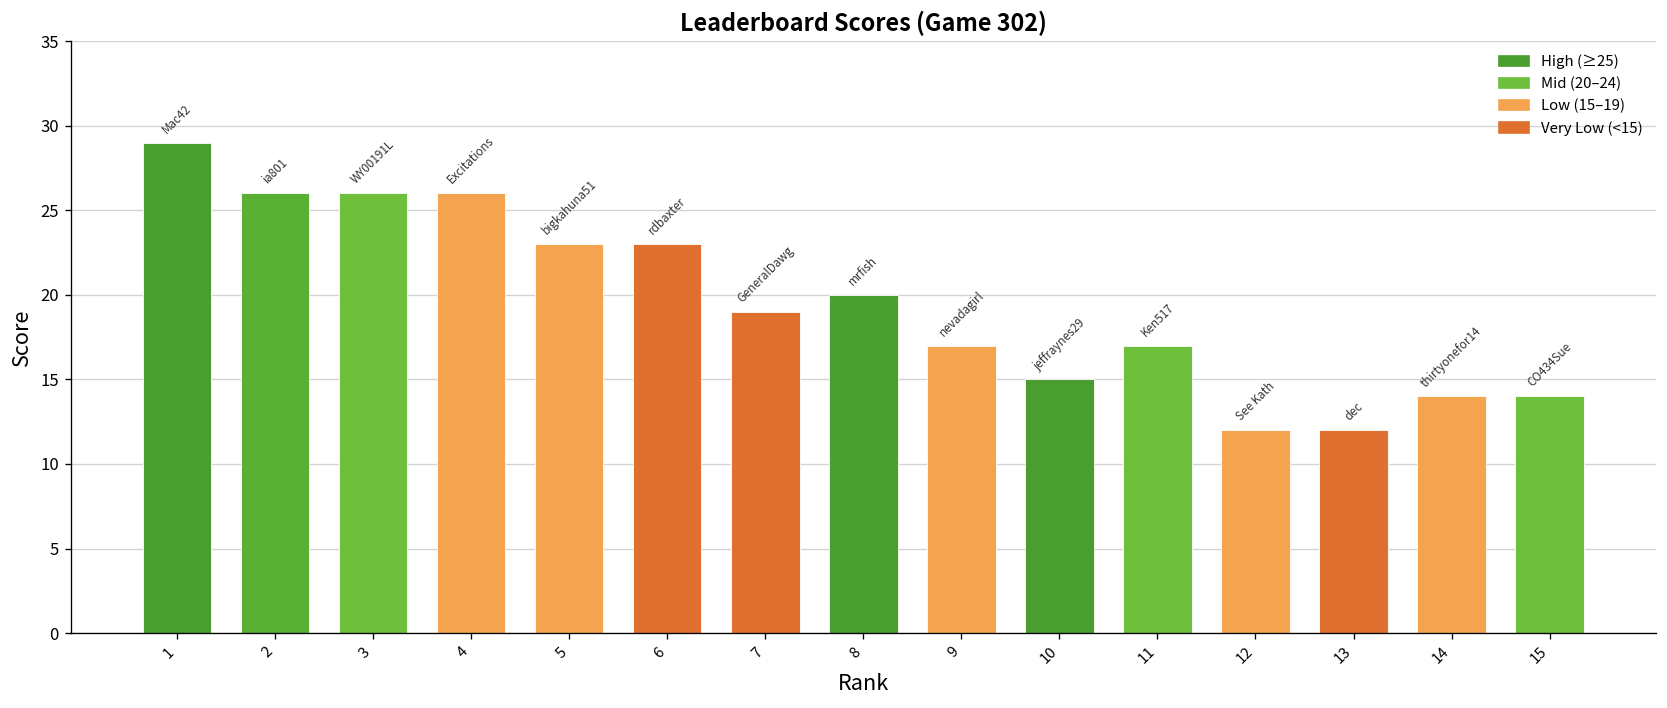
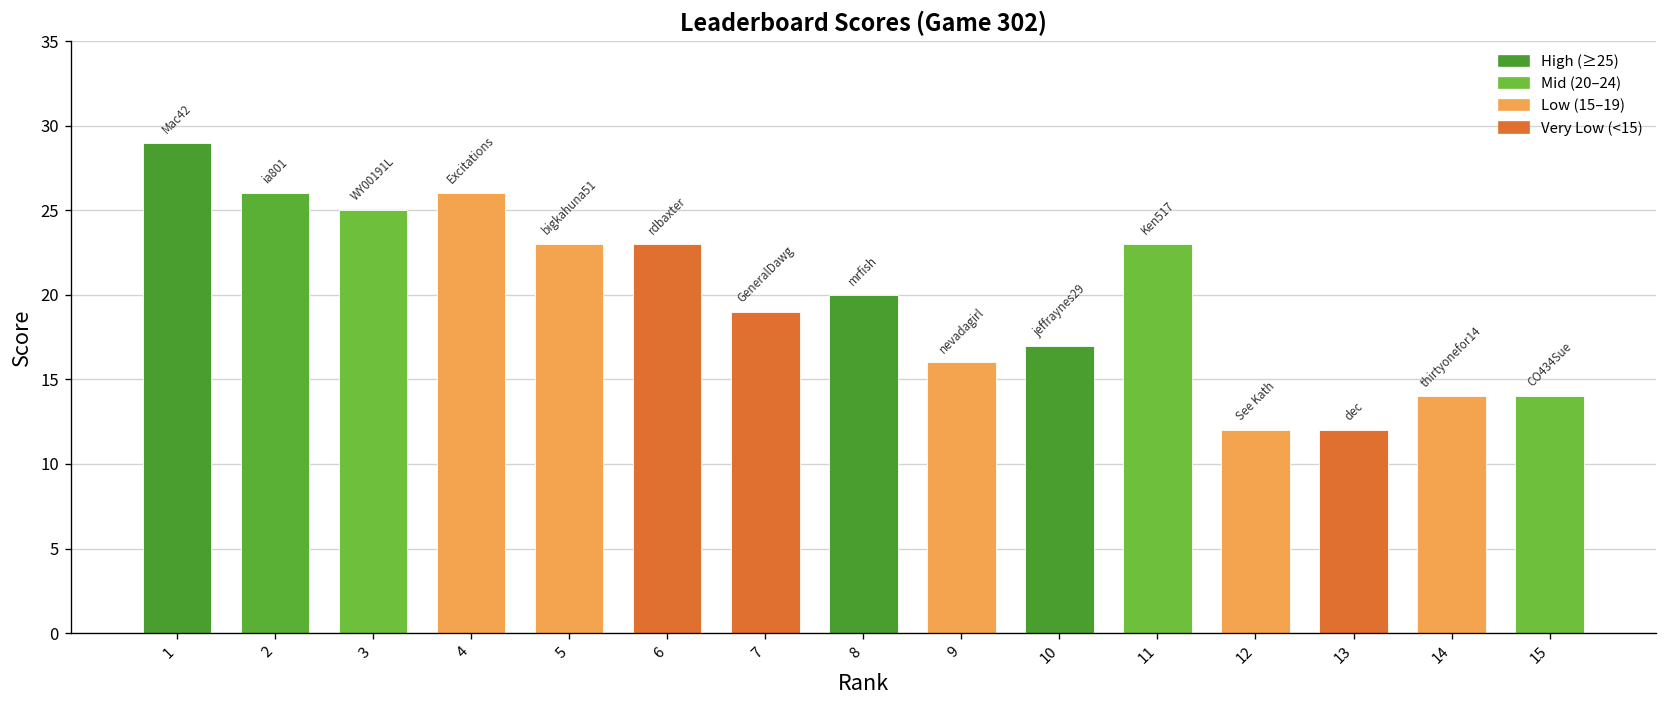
3: 26 -> 25
9: 17 -> 16
10: 15 -> 17
11: 17 -> 23
